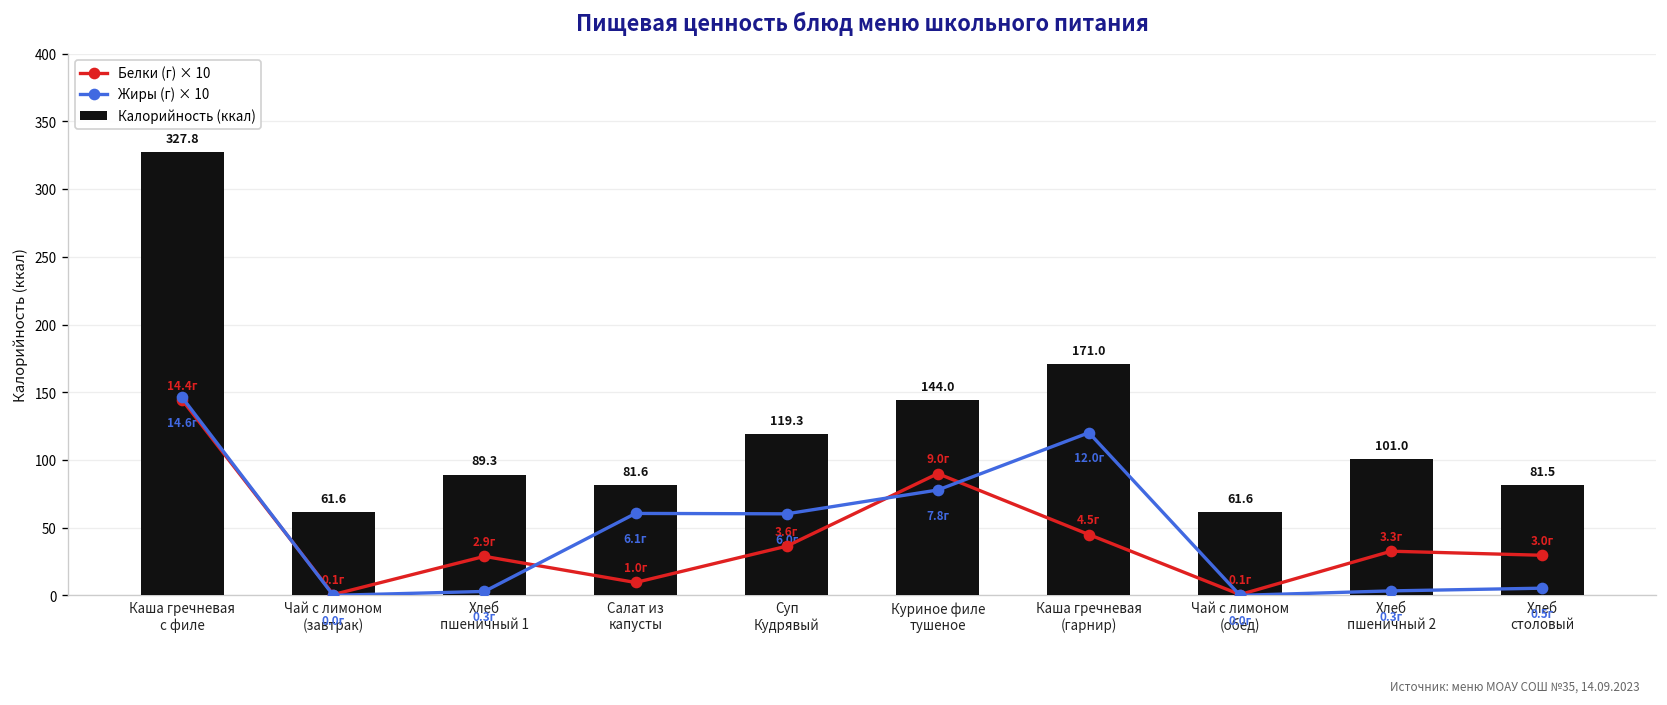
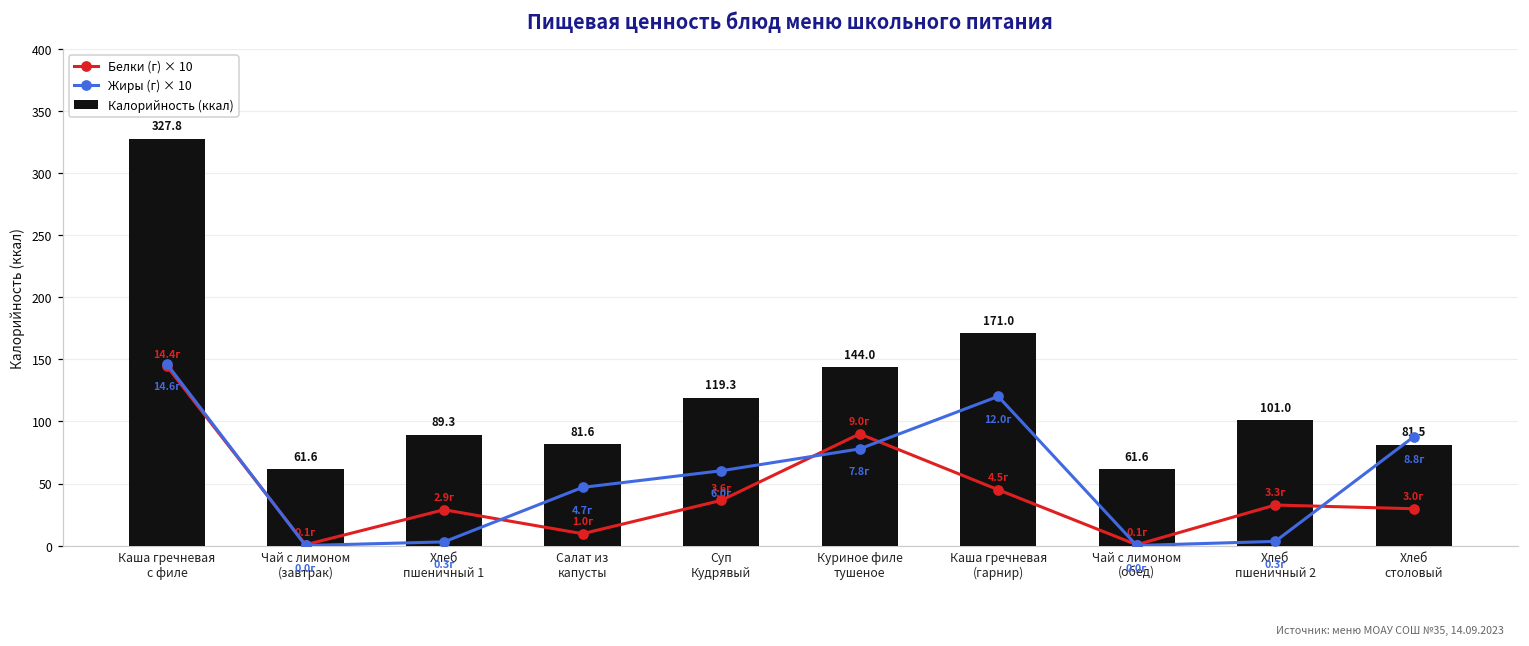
Жиры (г) × 10, Салат из капусты: 6.1г -> 4.7г
Жиры (г) × 10, Хлеб столовый: 0.5г -> 8.8г
